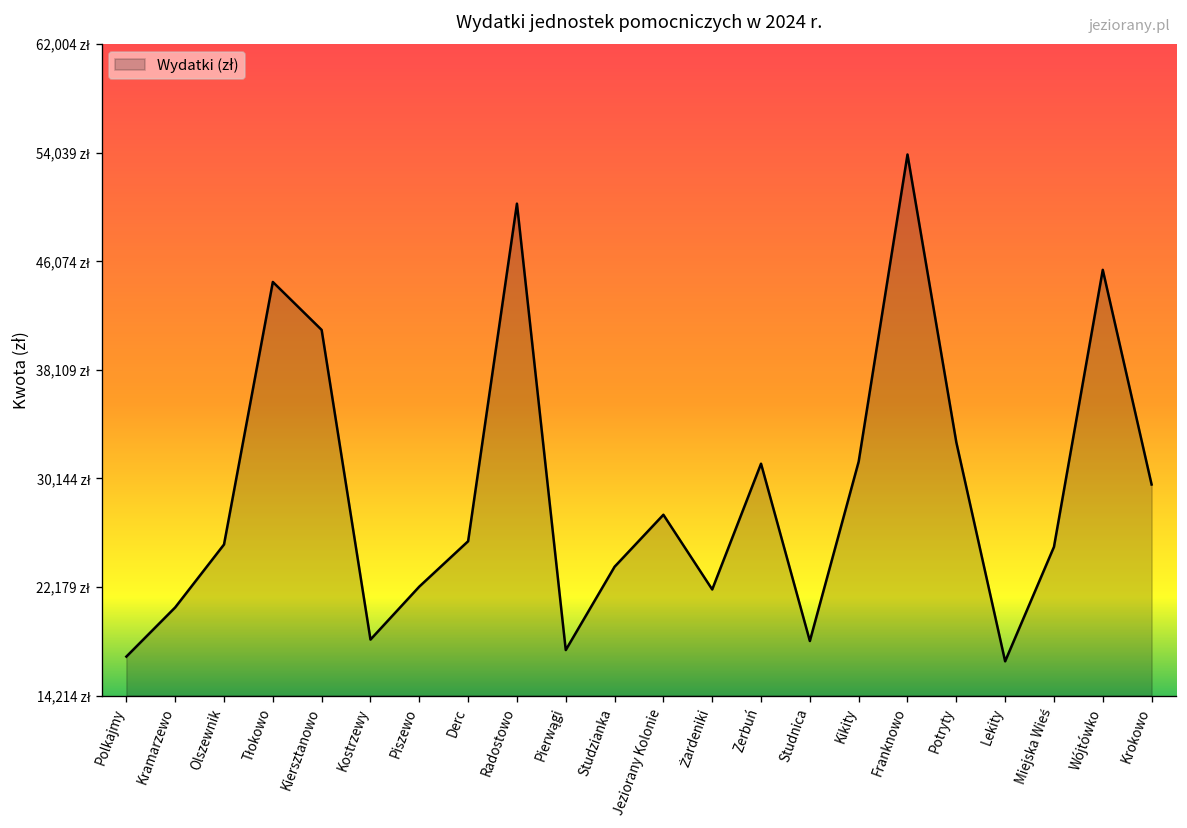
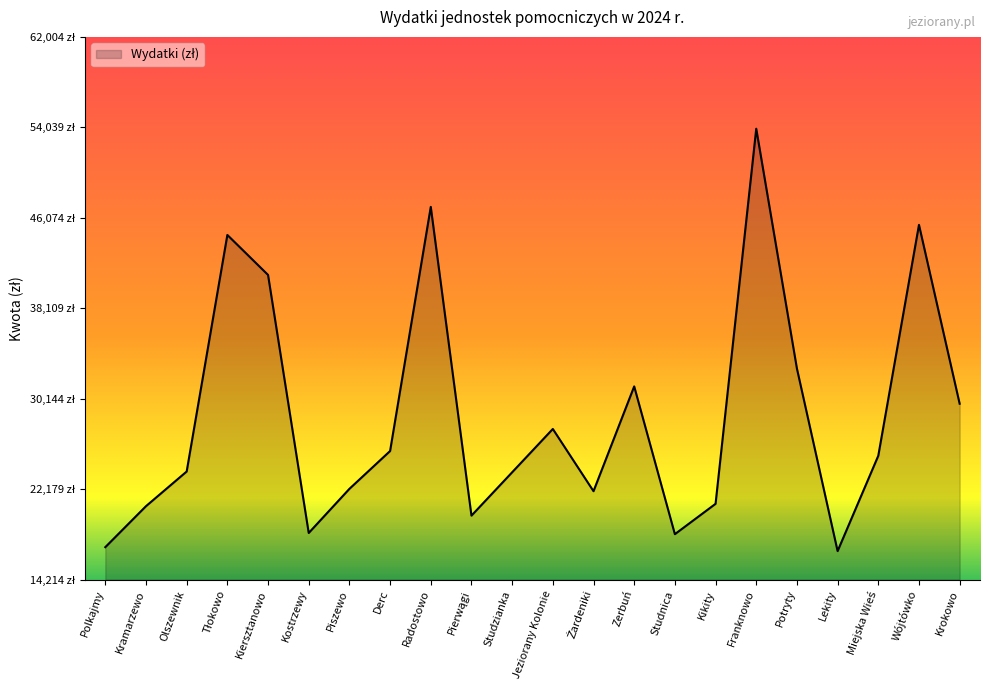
Olszewnik: 25,300 zł -> 23,700 zł
Radostowo: 50,300 zł -> 47,000 zł
Pierwągi: 17,600 zł -> 19,800 zł
Kikity: 31,400 zł -> 20,900 zł
